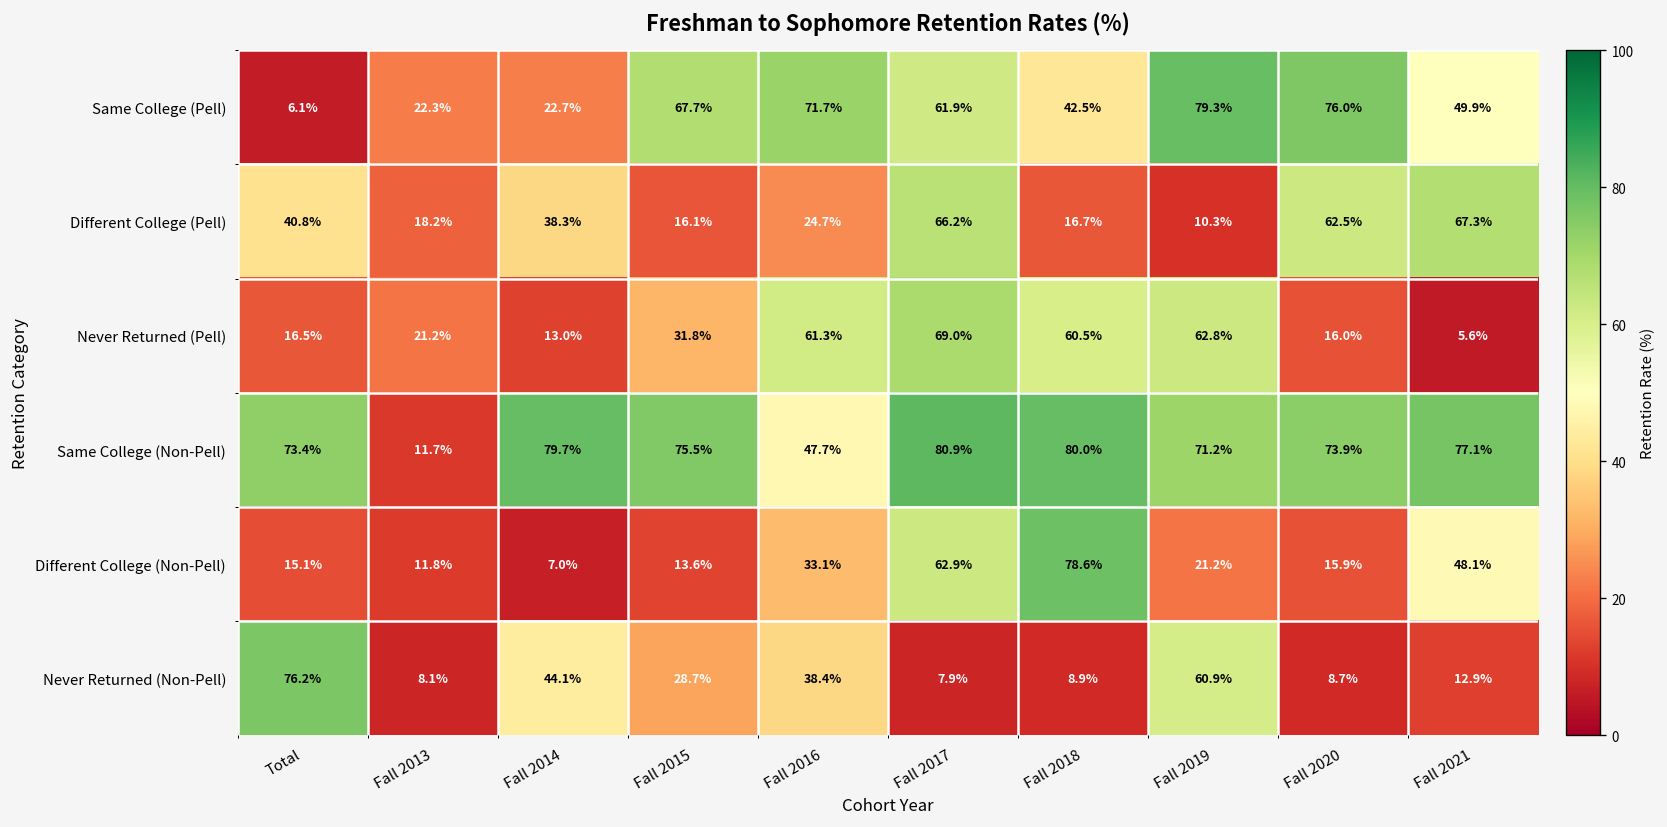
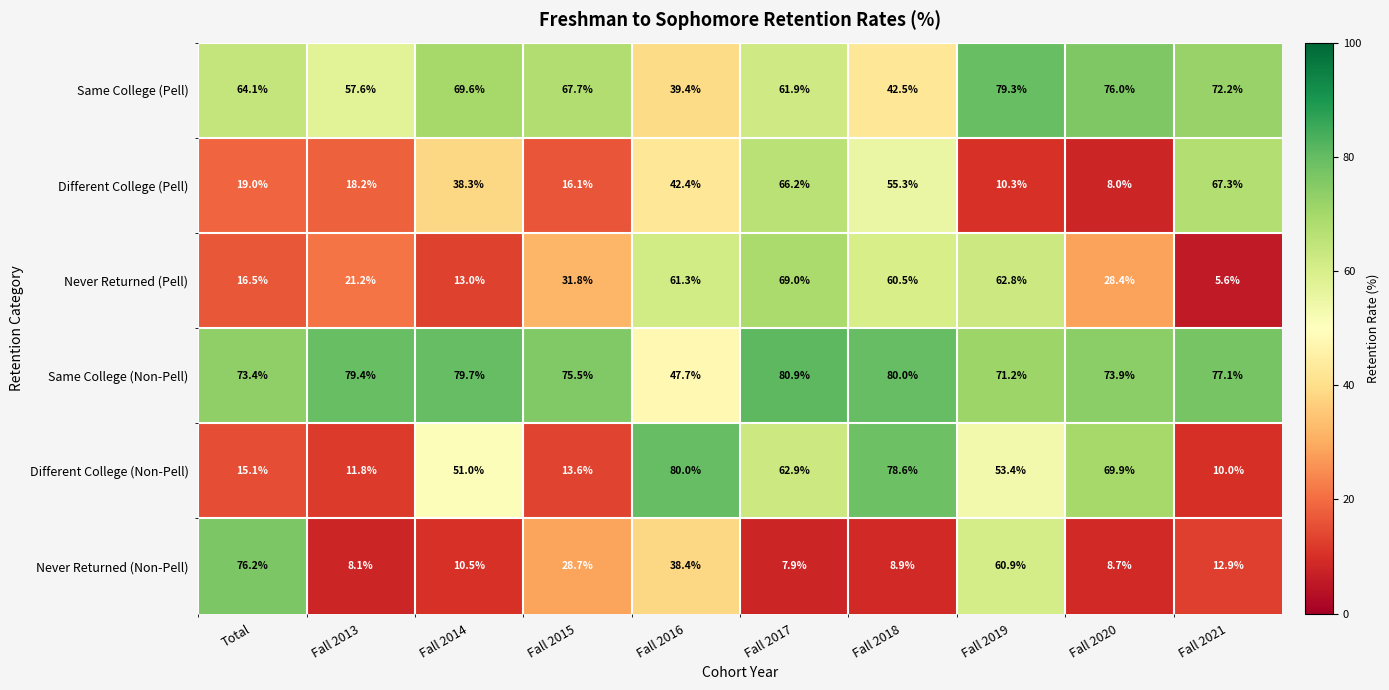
Same College (Pell), Total: 6.1% -> 64.1%
Same College (Pell), Fall 2013: 22.3% -> 57.6%
Same College (Pell), Fall 2014: 22.7% -> 69.6%
Same College (Pell), Fall 2016: 71.7% -> 39.4%
Same College (Pell), Fall 2021: 49.9% -> 72.2%
Different College (Pell), Total: 40.8% -> 19.0%
Different College (Pell), Fall 2016: 24.7% -> 42.4%
Different College (Pell), Fall 2018: 16.7% -> 55.3%
Different College (Pell), Fall 2020: 62.5% -> 8.0%
Never Returned (Pell), Fall 2020: 16.0% -> 28.4%
Same College (Non-Pell), Fall 2013: 11.7% -> 79.4%
Different College (Non-Pell), Fall 2014: 7.0% -> 51.0%
Different College (Non-Pell), Fall 2016: 33.1% -> 80.0%
Different College (Non-Pell), Fall 2019: 21.2% -> 53.4%
Different College (Non-Pell), Fall 2020: 15.9% -> 69.9%
Different College (Non-Pell), Fall 2021: 48.1% -> 10.0%
Never Returned (Non-Pell), Fall 2014: 44.1% -> 10.5%
